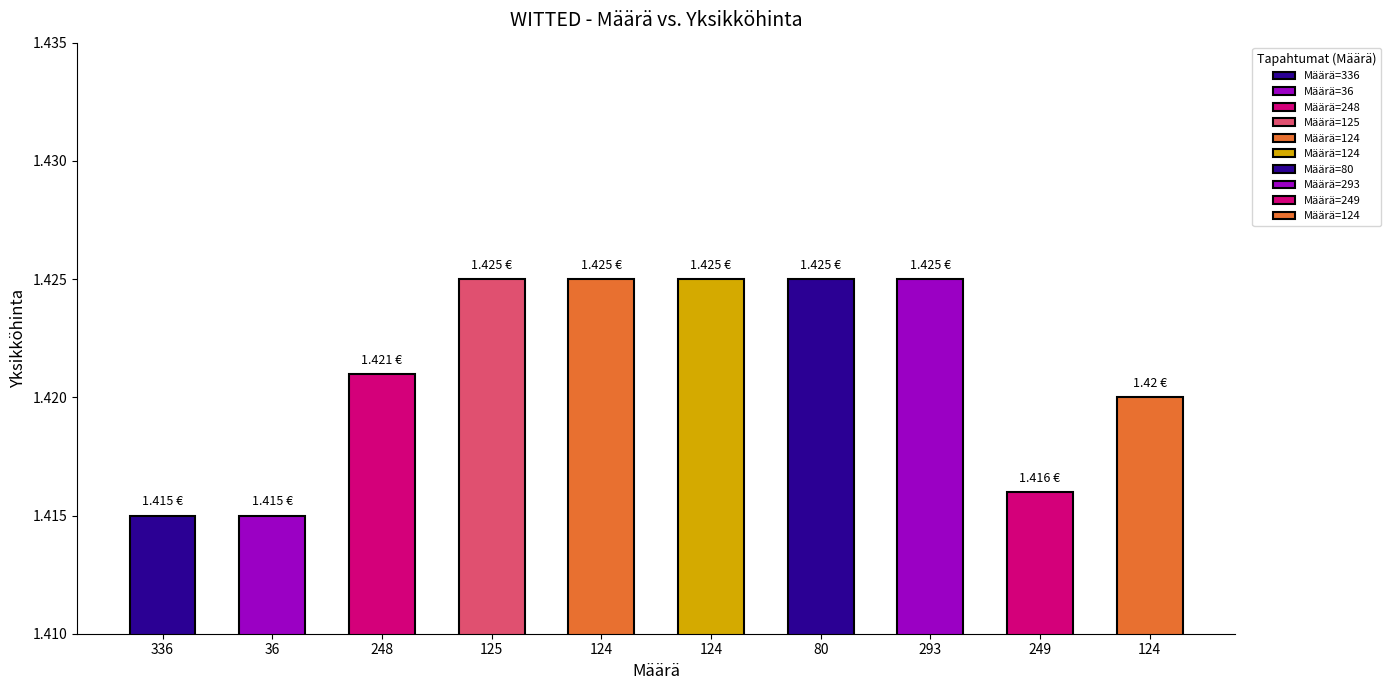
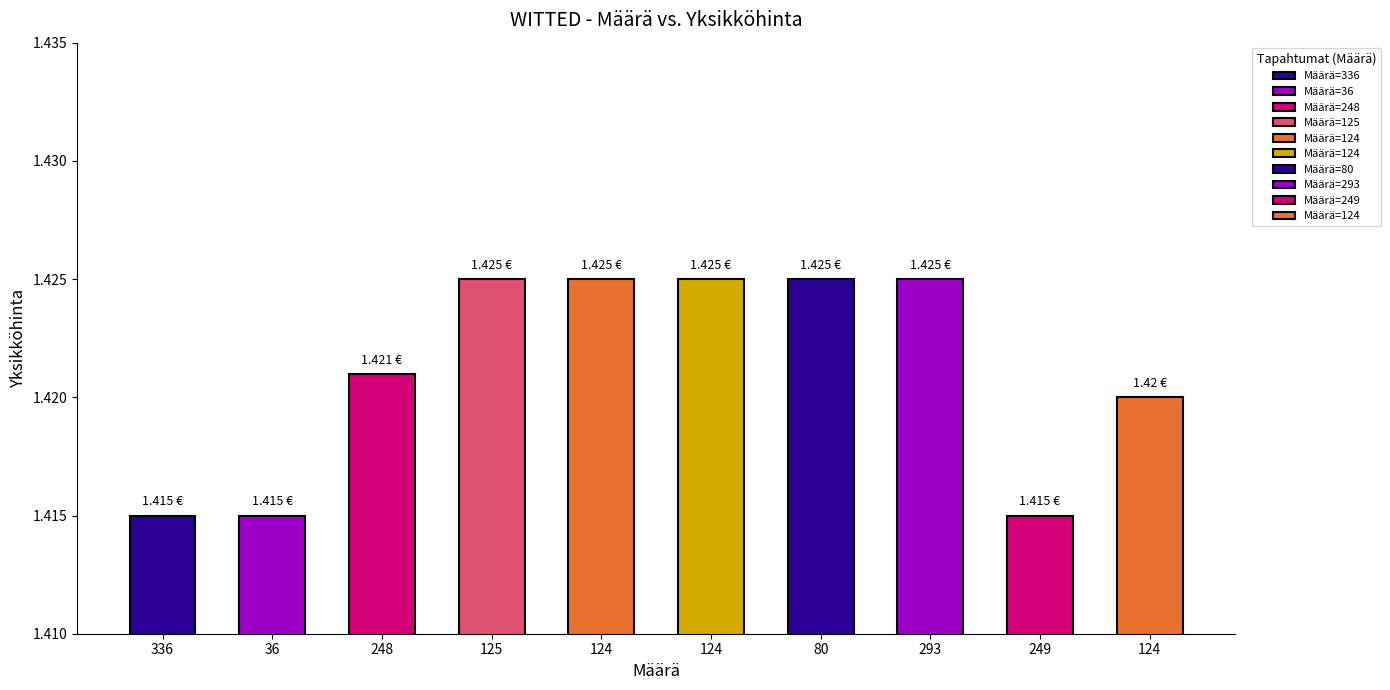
249: 1.416 -> 1.415
